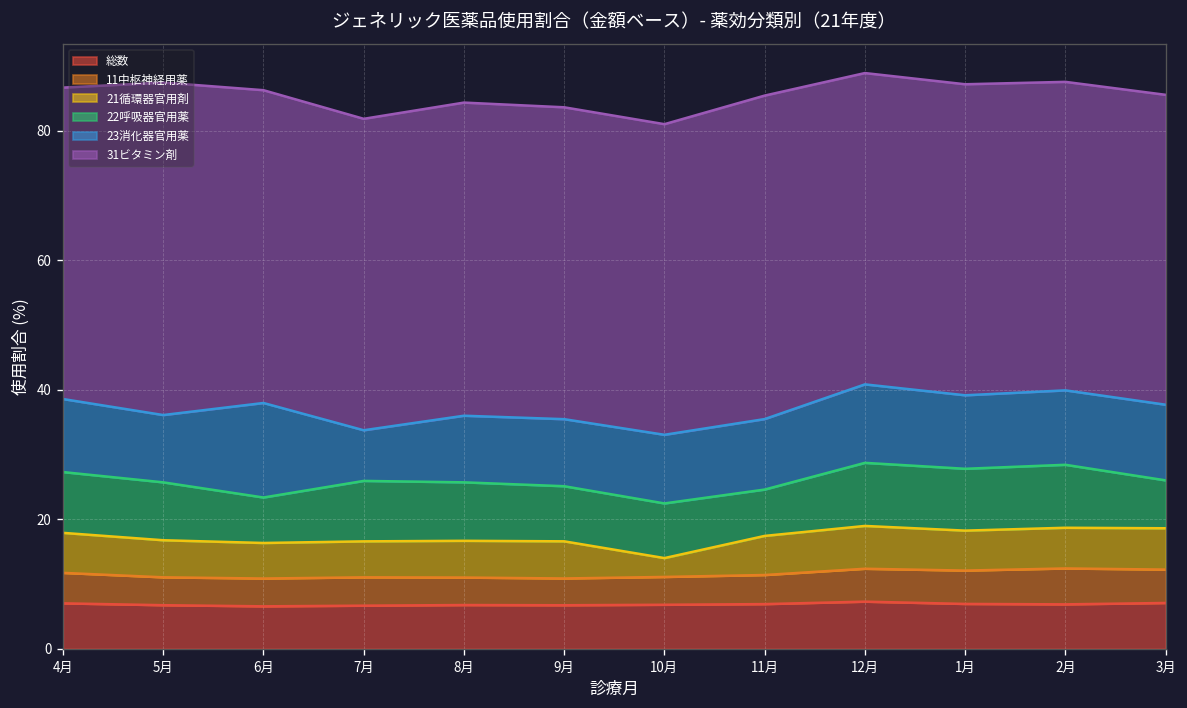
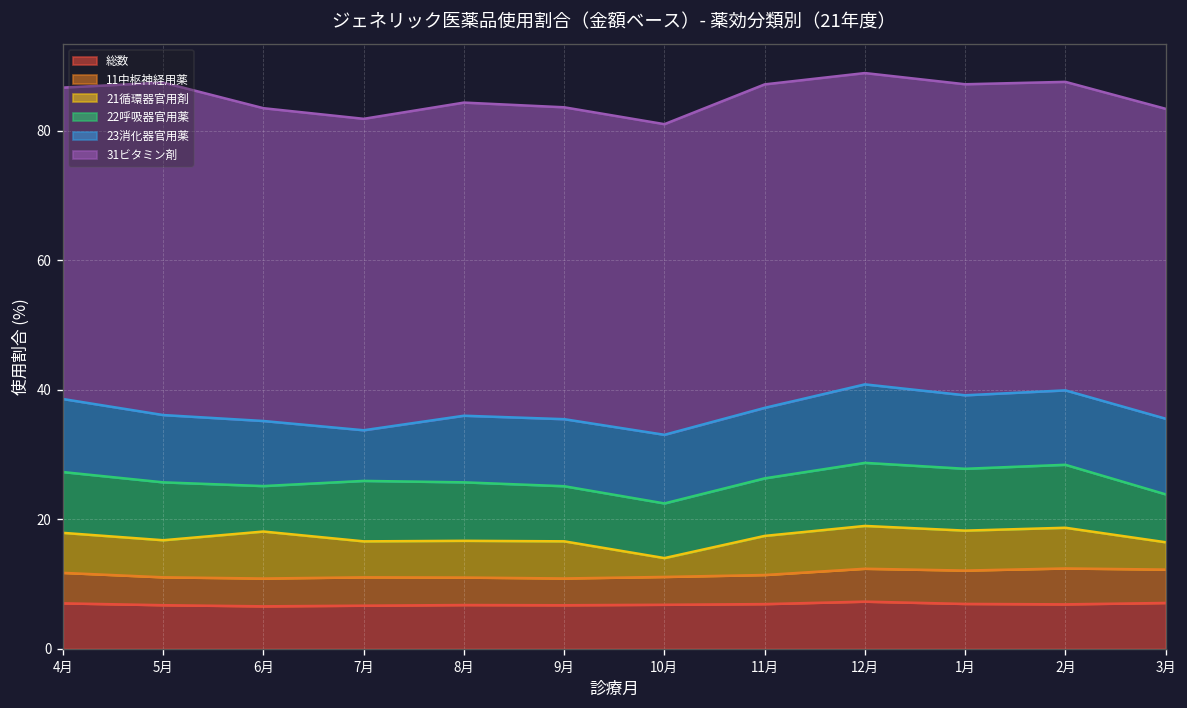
21循環器官用剤, 6月: 5 -> 7
23消化器官用薬, 6月: 15 -> 10
22呼吸器官用薬, 11月: 7 -> 9
21循環器官用剤, 3月: 6 -> 4
